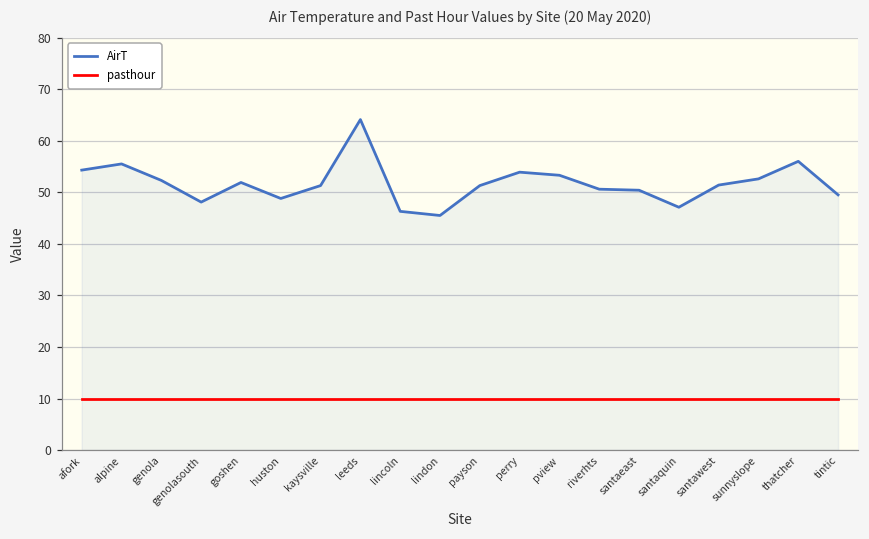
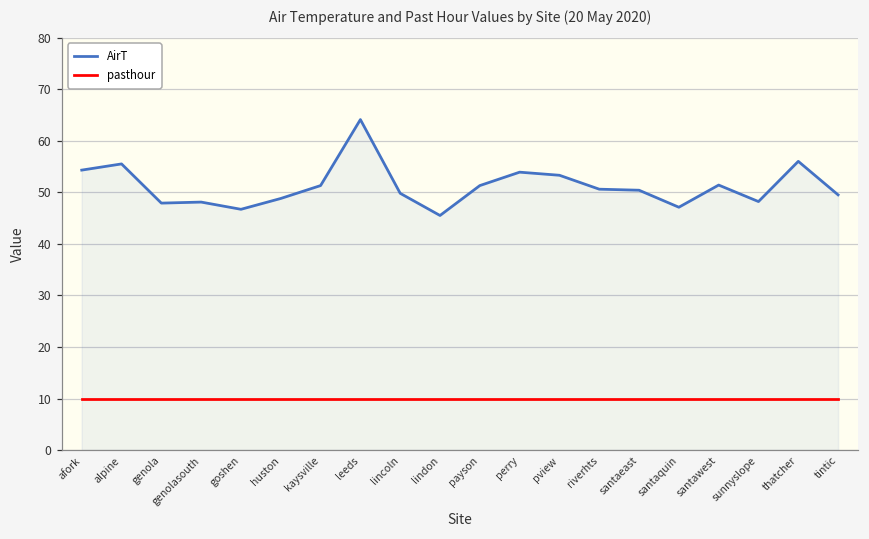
AirT, genola: 52 -> 48
AirT, goshen: 52 -> 47
AirT, lincoln: 46 -> 50
AirT, sunnyslope: 53 -> 48
